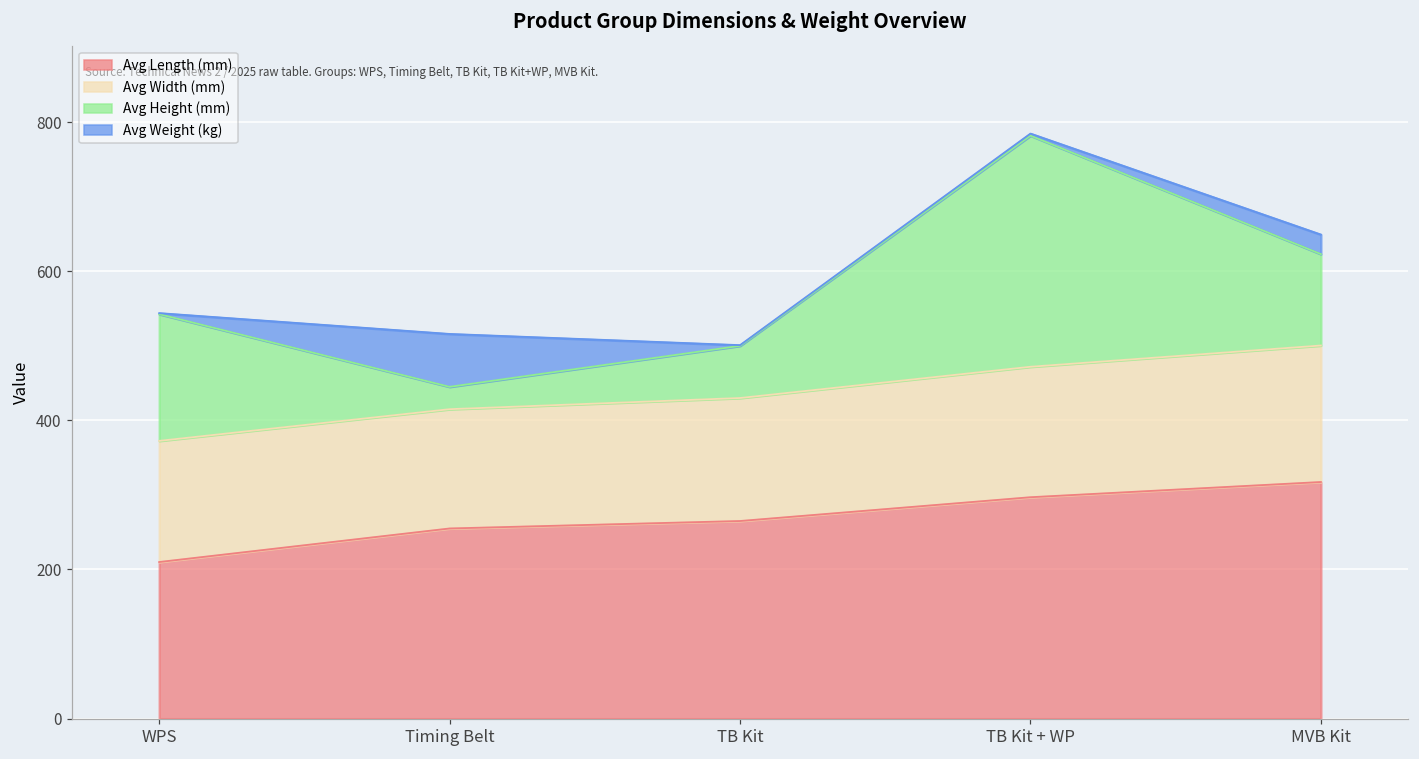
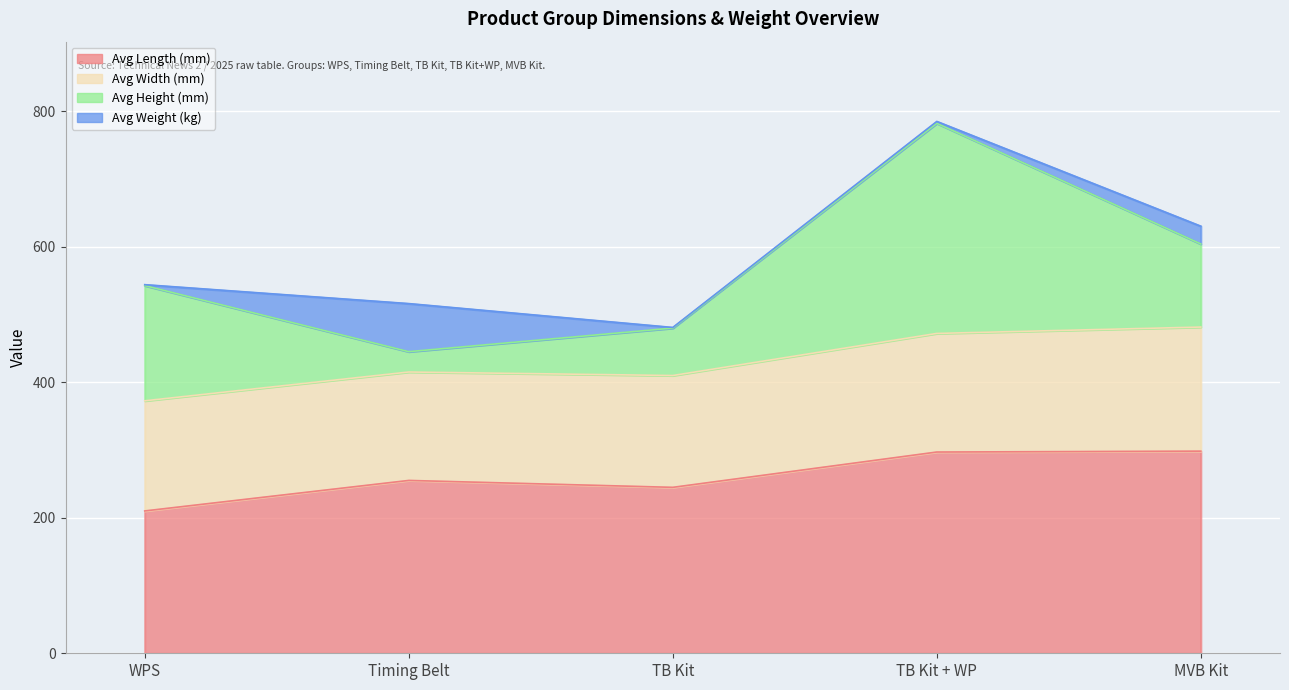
Avg Length (mm), TB Kit: 270 -> 240
Avg Length (mm), MVB Kit: 320 -> 300
